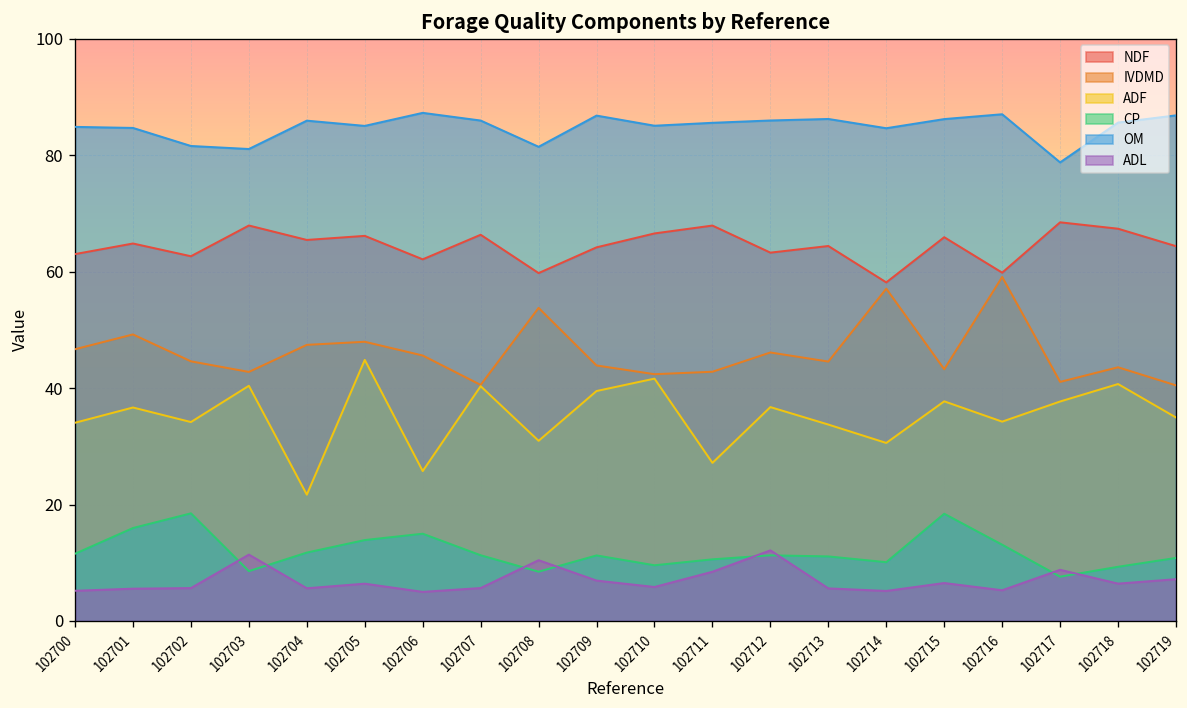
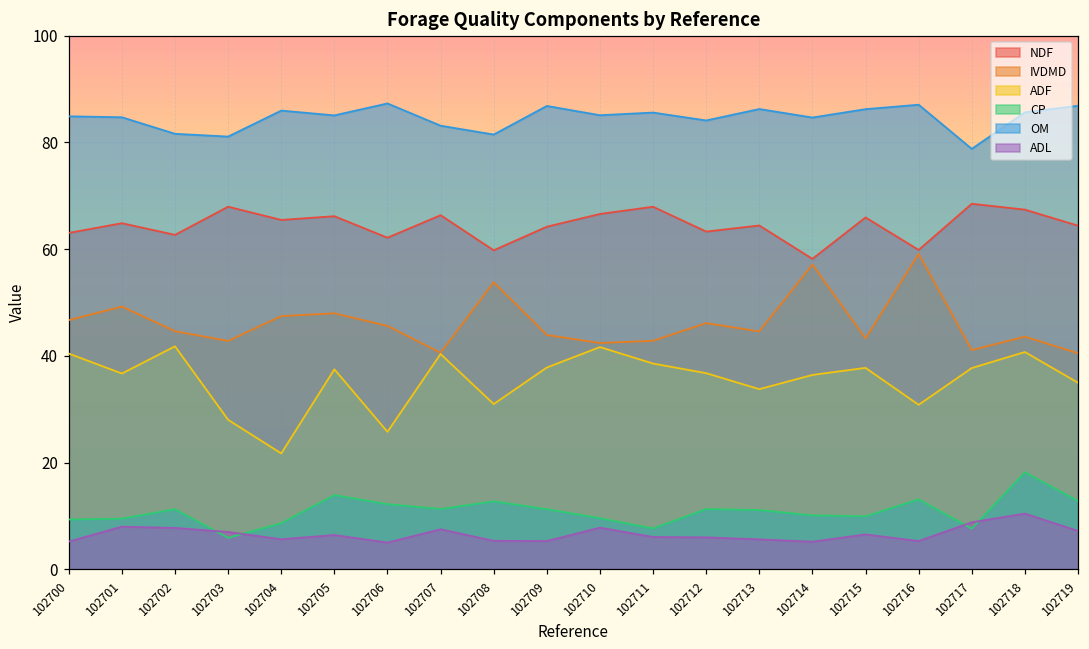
ADF, 102700: 34 -> 40
CP, 102700: 12 -> 9
CP, 102701: 16 -> 9
ADL, 102701: 6 -> 8
ADF, 102702: 34 -> 42
CP, 102702: 18 -> 11
ADL, 102702: 6 -> 8
ADF, 102703: 40 -> 28
CP, 102703: 9 -> 6
ADL, 102703: 11 -> 7
CP, 102704: 12 -> 9
ADF, 102705: 45 -> 37
CP, 102706: 15 -> 12
OM, 102707: 86 -> 83
ADL, 102707: 6 -> 7
CP, 102708: 8 -> 13
ADL, 102708: 10 -> 5
ADF, 102709: 40 -> 38
ADL, 102709: 7 -> 5
ADL, 102710: 6 -> 8
ADF, 102711: 27 -> 39
CP, 102711: 11 -> 8
ADL, 102711: 8 -> 6
OM, 102712: 86 -> 84
ADL, 102712: 12 -> 6
ADF, 102714: 31 -> 36
CP, 102715: 18 -> 10
ADF, 102716: 34 -> 31
CP, 102718: 9 -> 18
ADL, 102718: 6 -> 10
CP, 102719: 11 -> 13
